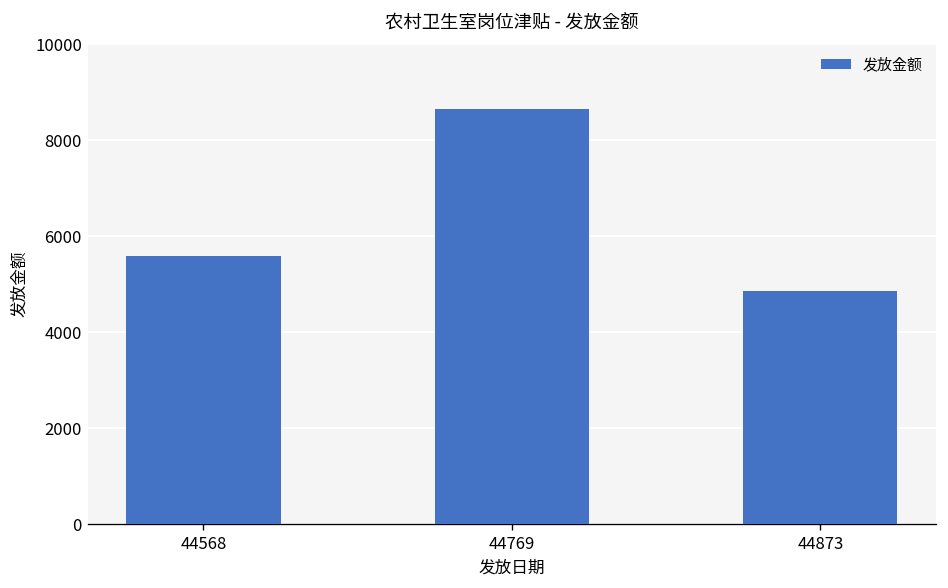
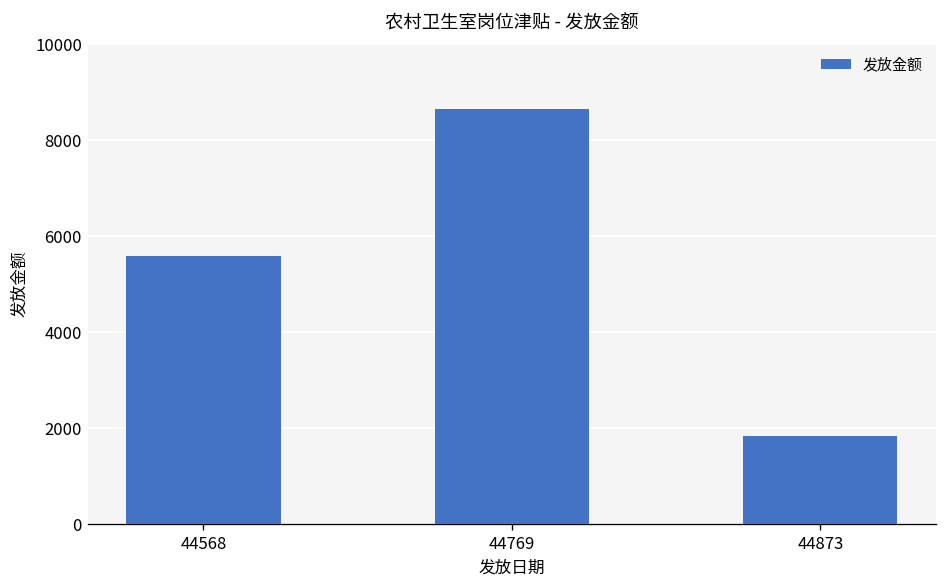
44873: 4900 -> 1800
